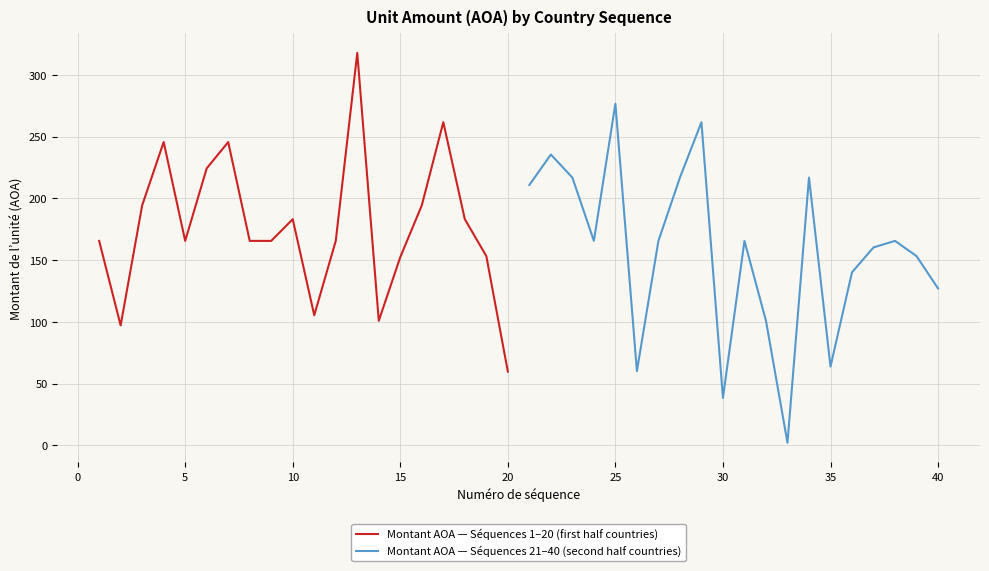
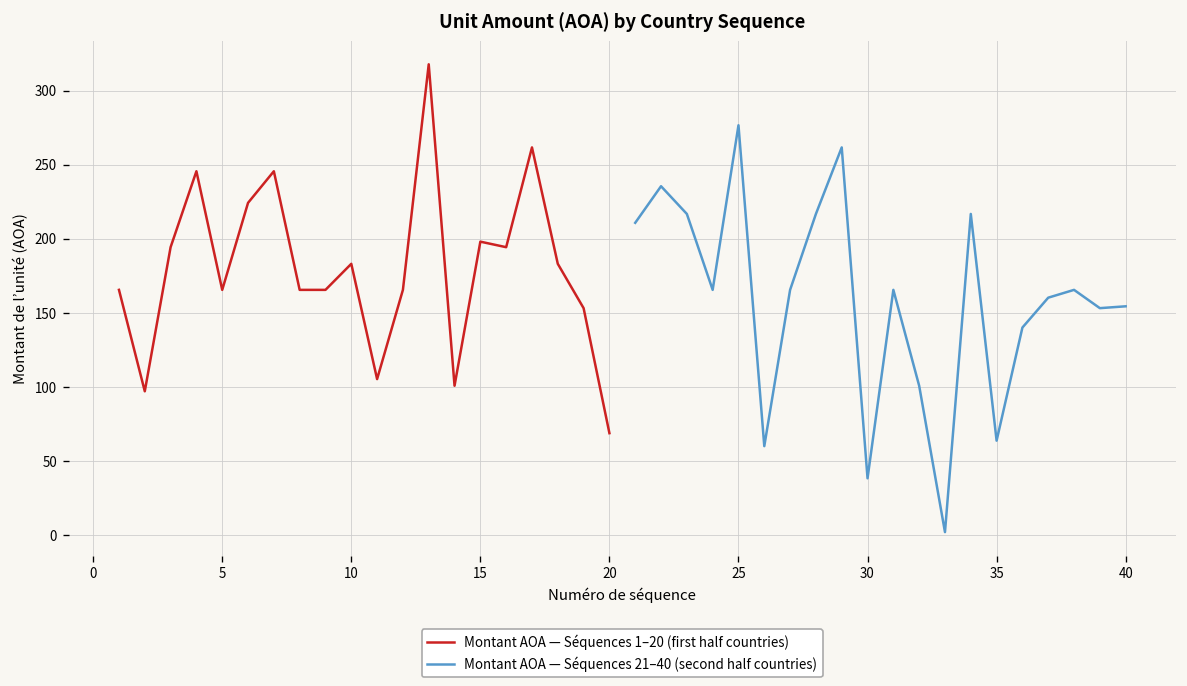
Montant AOA — Séquences 1–20 (first half countries), 15: 152 -> 198
Montant AOA — Séquences 1–20 (first half countries), 20: 60 -> 69
Montant AOA — Séquences 21–40 (second half countries), 40: 127 -> 155
